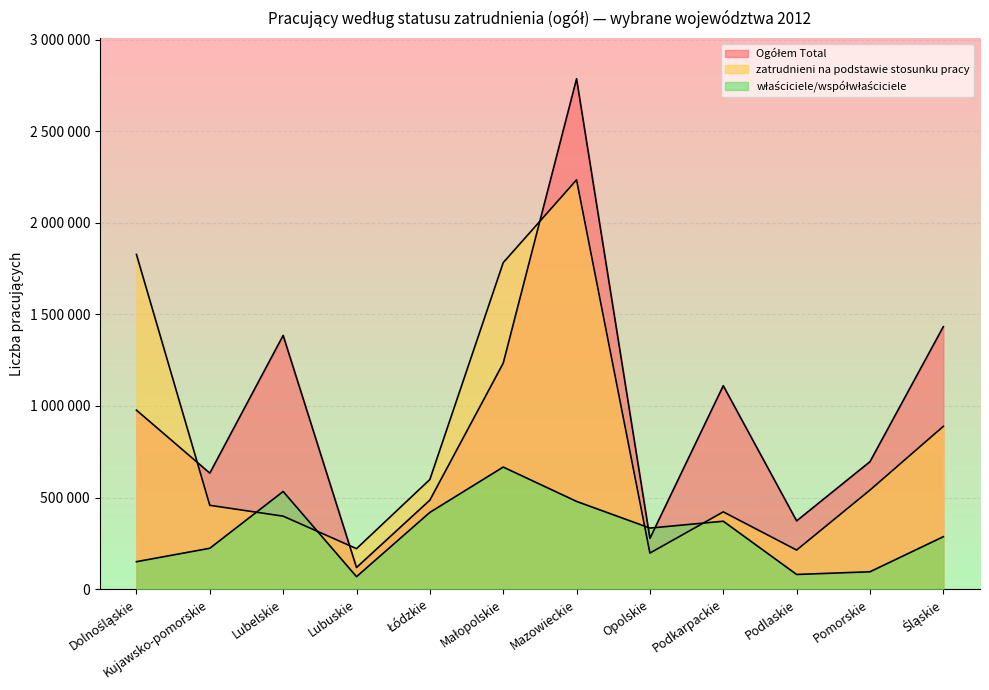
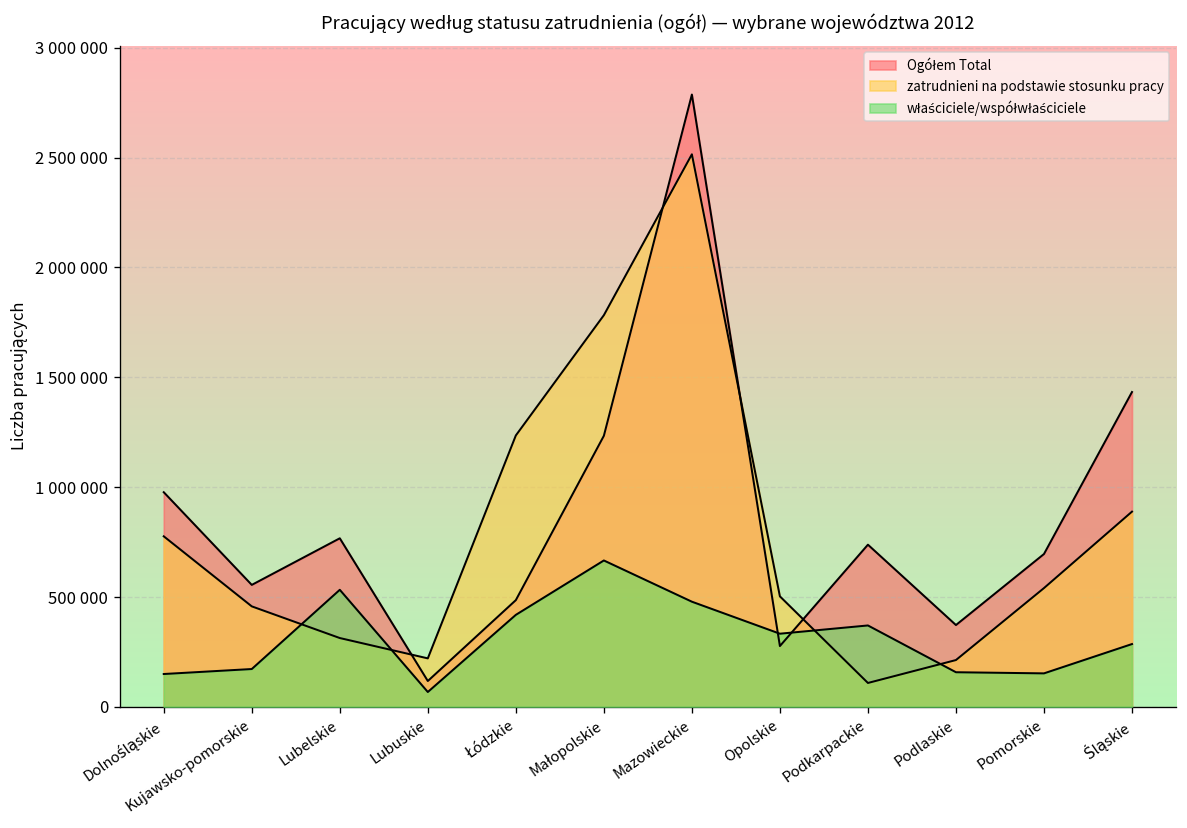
zatrudnieni na podstawie stosunku pracy, Dolnośląskie: 1830000 -> 780000
Ogółem Total, Kujawsko-pomorskie: 630000 -> 560000
właściciele/współwłaściciele, Kujawsko-pomorskie: 220000 -> 170000
Ogółem Total, Lubelskie: 1390000 -> 770000
zatrudnieni na podstawie stosunku pracy, Lubelskie: 400000 -> 310000
zatrudnieni na podstawie stosunku pracy, Łódzkie: 600000 -> 1240000
zatrudnieni na podstawie stosunku pracy, Mazowieckie: 2230000 -> 2510000
zatrudnieni na podstawie stosunku pracy, Opolskie: 200000 -> 500000
Ogółem Total, Podkarpackie: 1110000 -> 740000
zatrudnieni na podstawie stosunku pracy, Podkarpackie: 420000 -> 110000
właściciele/współwłaściciele, Podlaskie: 80000 -> 160000
właściciele/współwłaściciele, Pomorskie: 90000 -> 150000
